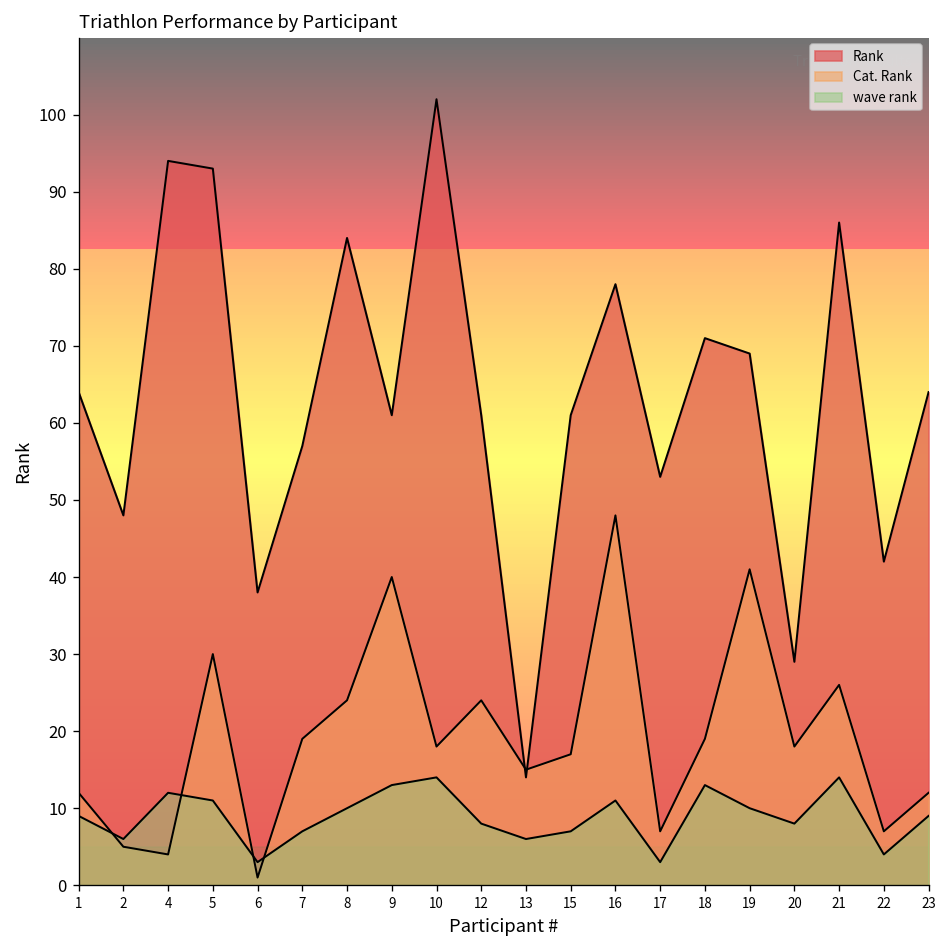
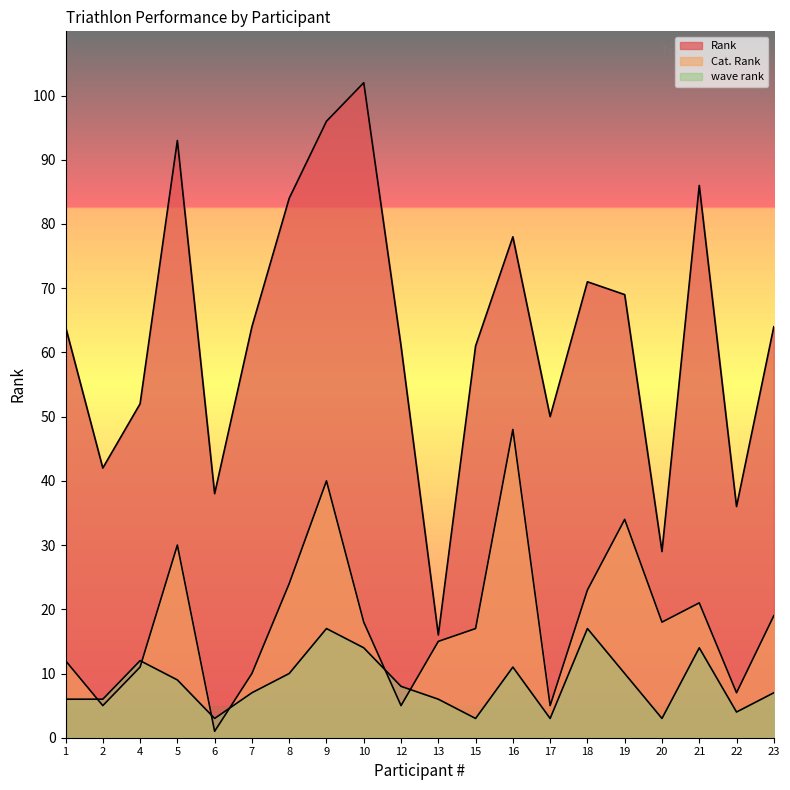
wave rank, 1: 9 -> 6
Rank, 2: 48 -> 42
Rank, 4: 94 -> 52
Cat. Rank, 4: 4 -> 11
wave rank, 5: 11 -> 9
Rank, 7: 57 -> 64
Cat. Rank, 7: 19 -> 10
Rank, 9: 61 -> 96
wave rank, 9: 13 -> 17
Cat. Rank, 12: 24 -> 5
Rank, 13: 14 -> 16
wave rank, 15: 7 -> 3
Rank, 17: 53 -> 50
Cat. Rank, 17: 7 -> 5
Cat. Rank, 18: 19 -> 23
wave rank, 18: 13 -> 17
Cat. Rank, 19: 41 -> 34
wave rank, 20: 8 -> 3
Cat. Rank, 21: 26 -> 21
Rank, 22: 42 -> 36
Cat. Rank, 23: 12 -> 19
wave rank, 23: 9 -> 7
